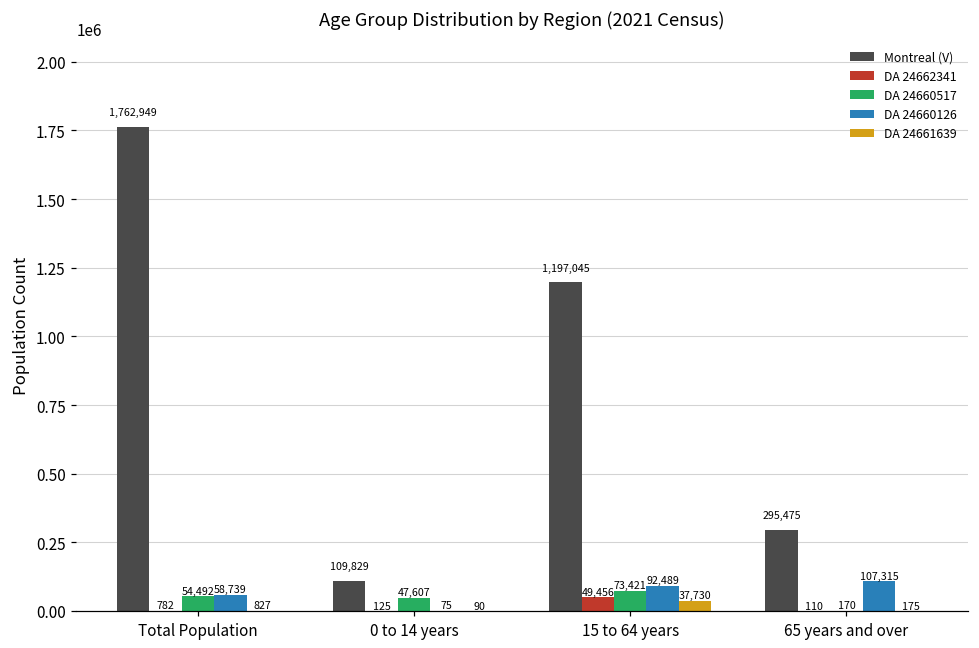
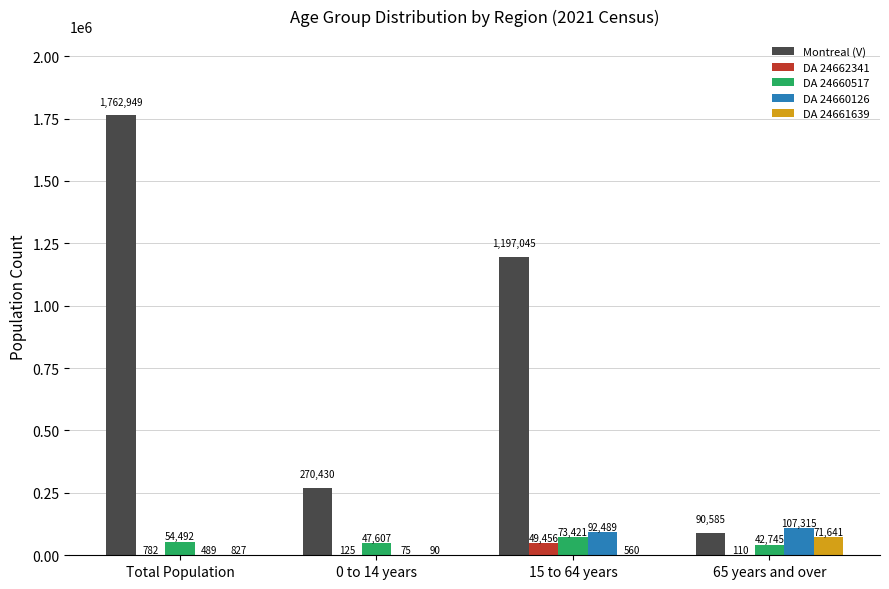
DA 24660126, Total Population: 58,739 -> 489
Montreal (V), 0 to 14 years: 109,829 -> 270,430
DA 24661639, 15 to 64 years: 37,730 -> 560
Montreal (V), 65 years and over: 295,475 -> 90,585
DA 24660517, 65 years and over: 170 -> 42,745
DA 24661639, 65 years and over: 175 -> 71,641
